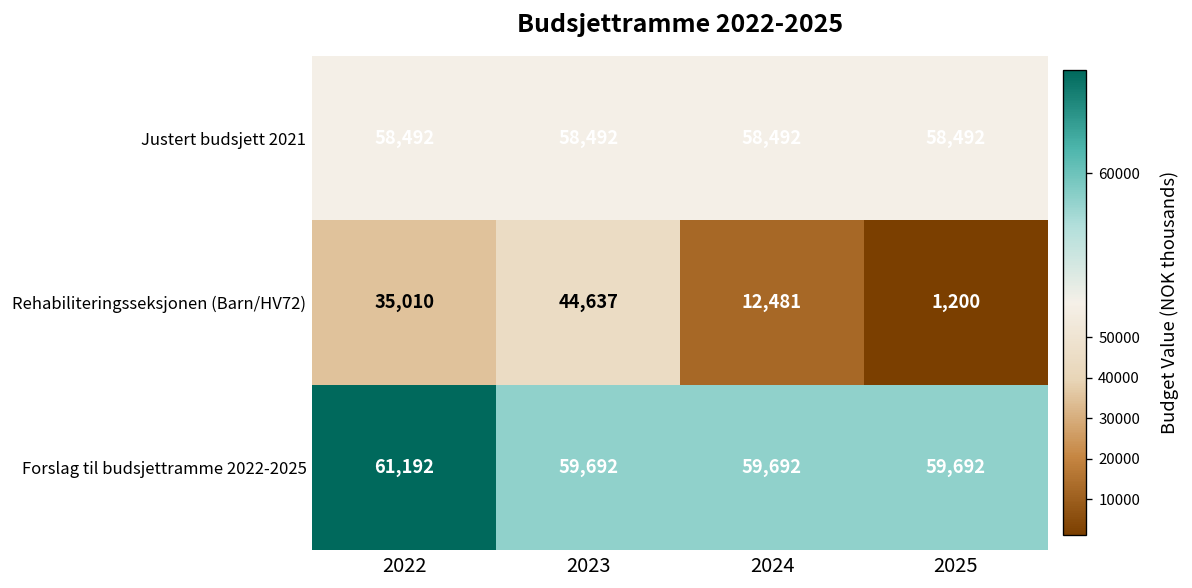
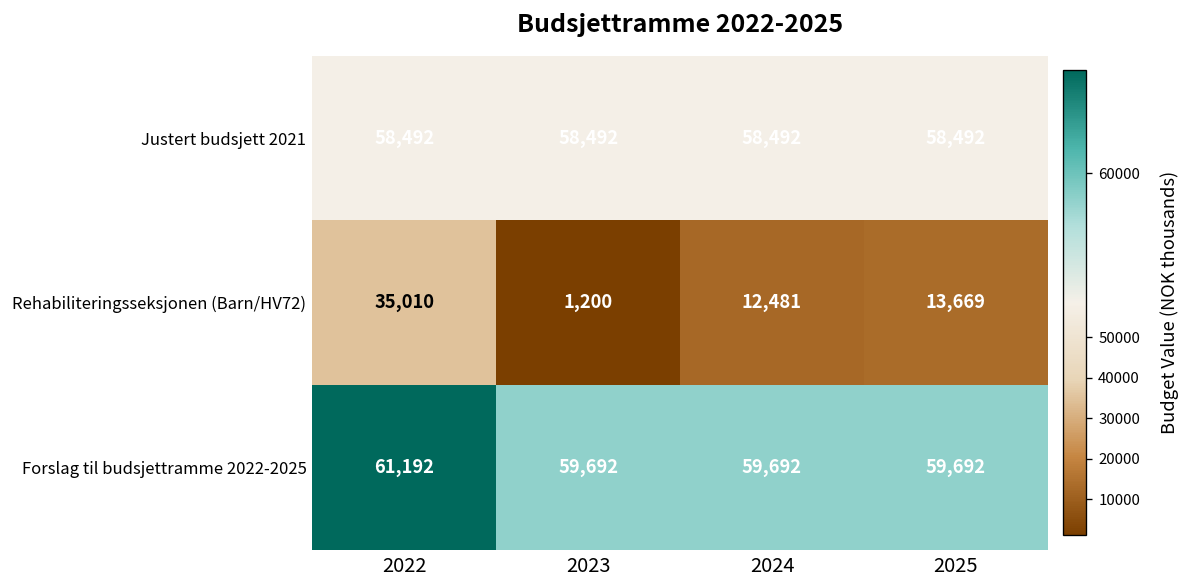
Rehabiliteringsseksjonen (Barn/HV72), 2023: 44,637 -> 1,200
Rehabiliteringsseksjonen (Barn/HV72), 2025: 1,200 -> 13,669
